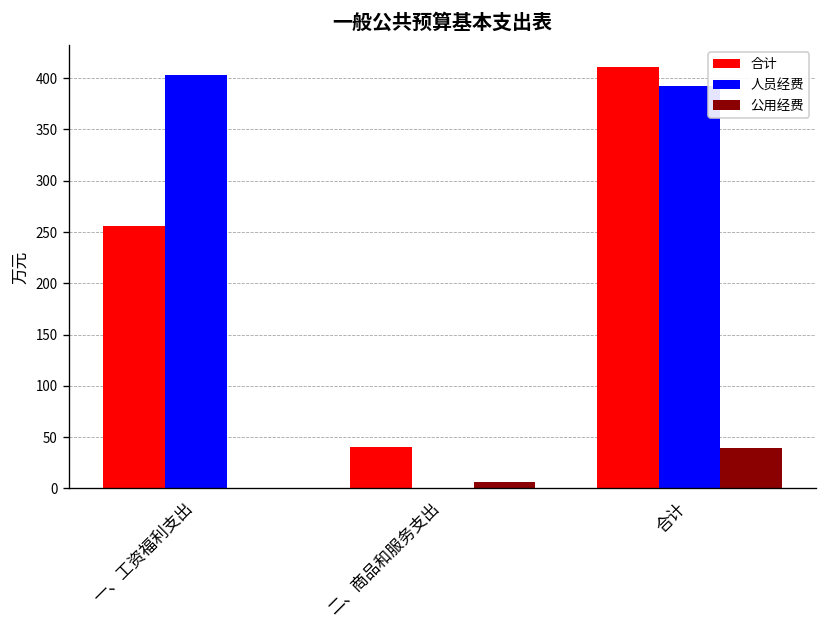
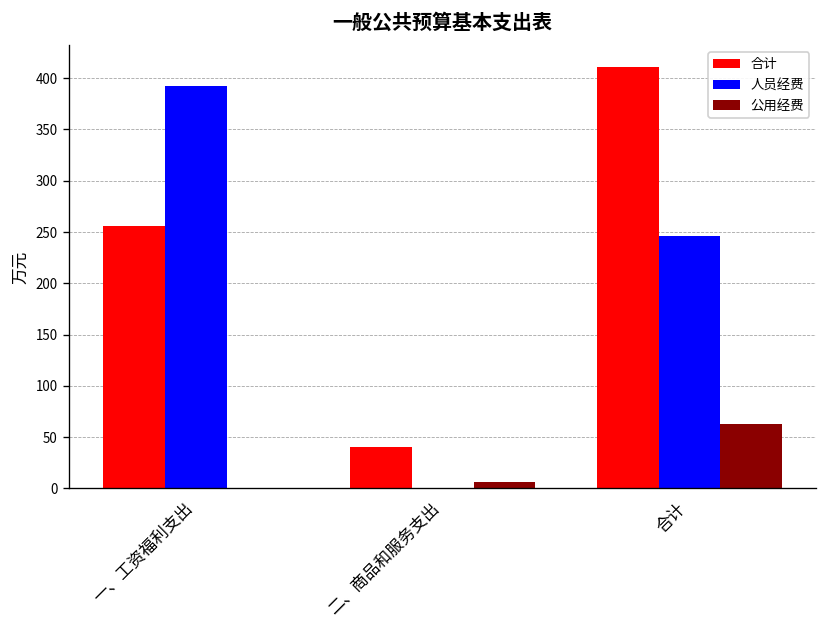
人员经费, 一、工资福利支出: 400 -> 390
人员经费, 合计: 390 -> 250
公用经费, 合计: 40 -> 60
